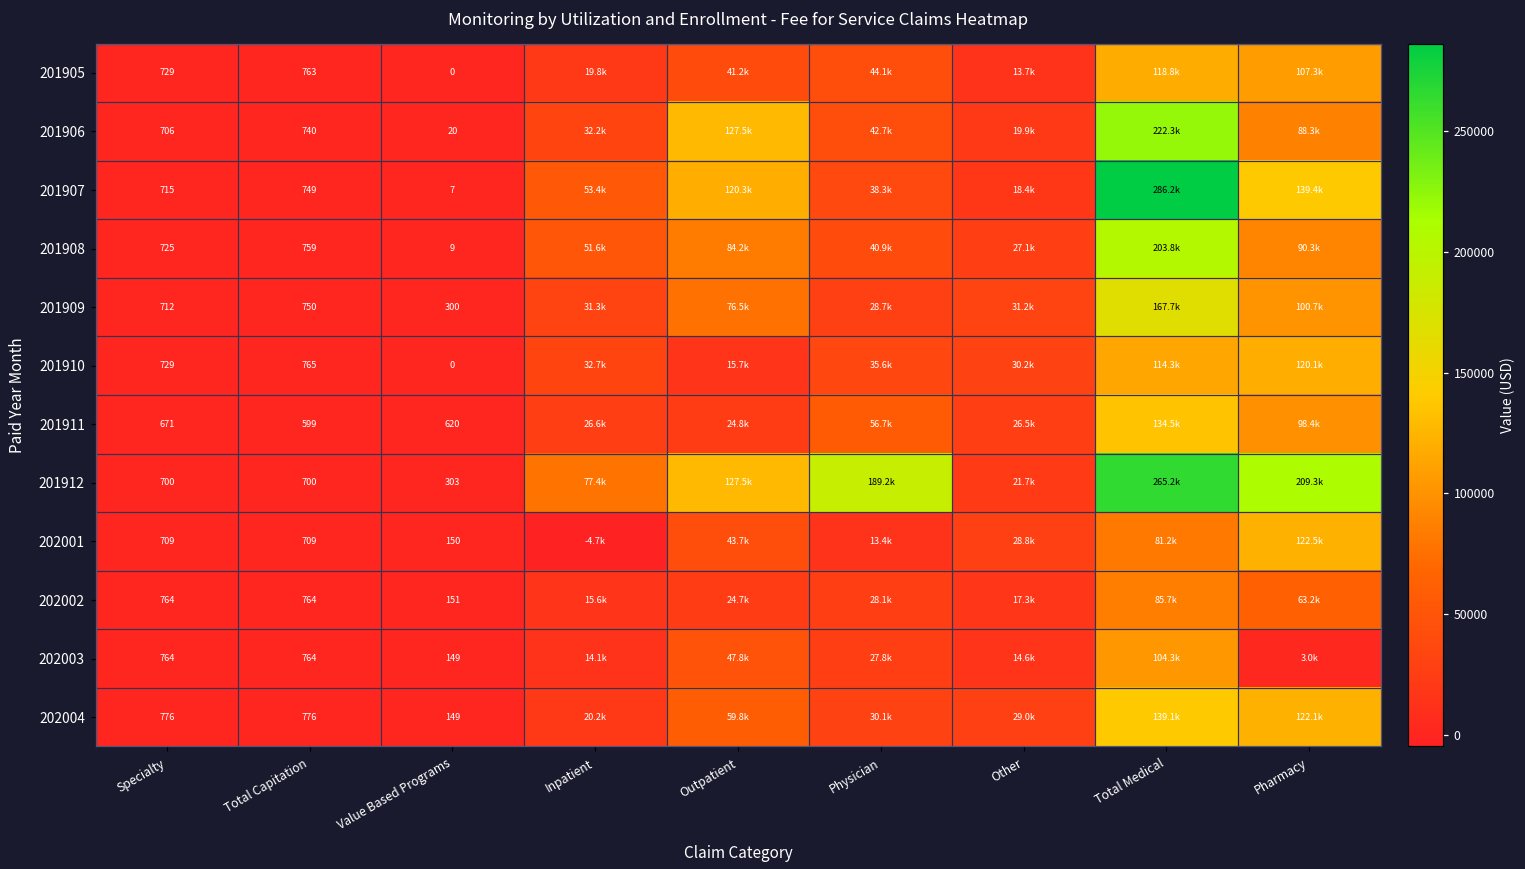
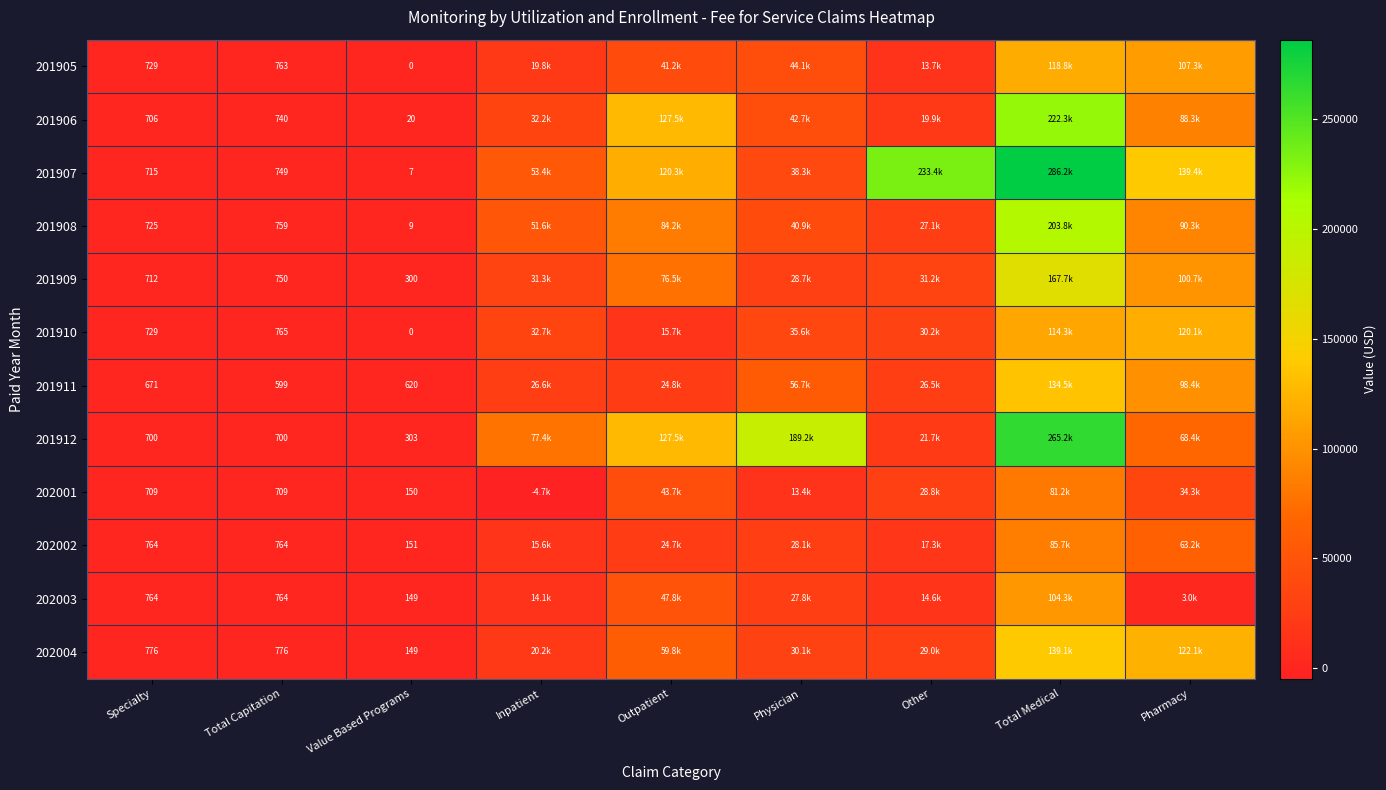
201907, Other: 18.4k -> 233.4k
201912, Pharmacy: 209.3k -> 68.4k
202001, Pharmacy: 122.5k -> 34.3k
